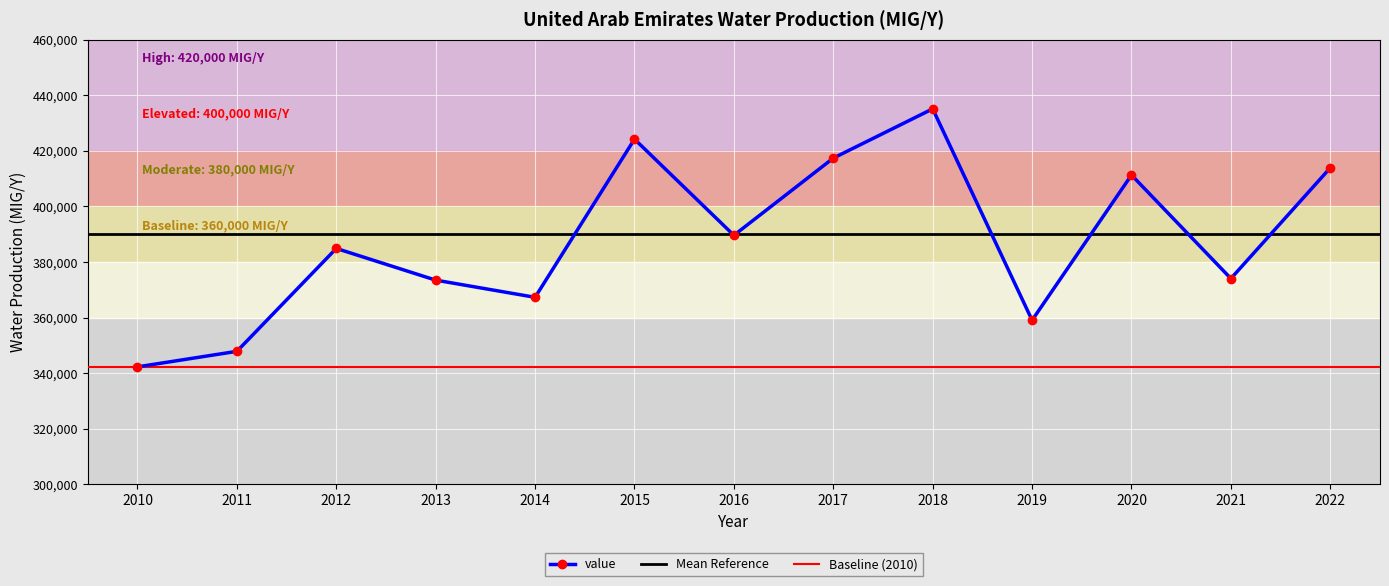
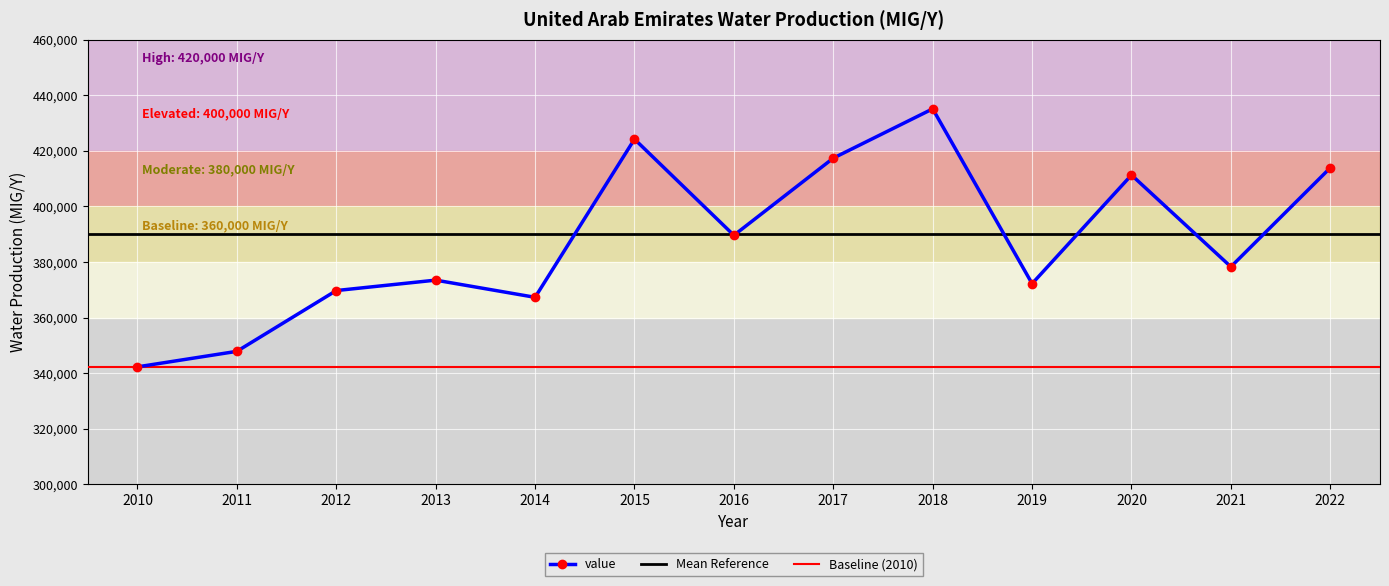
2012: 385,000 -> 370,000
2019: 359,000 -> 372,000
2021: 374,000 -> 378,000
